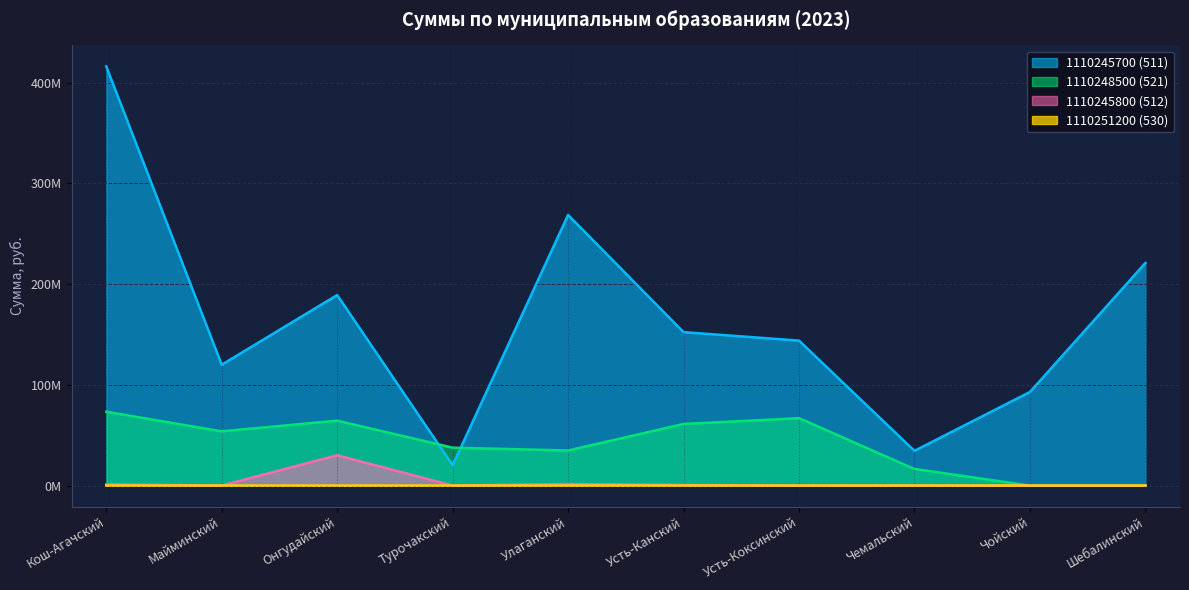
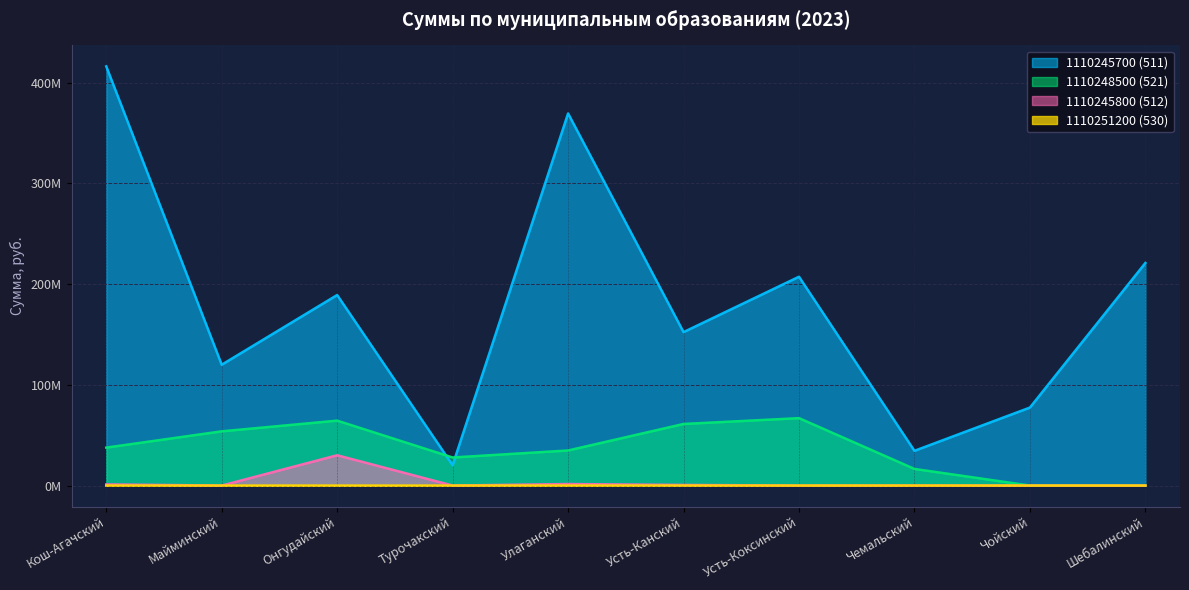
1110248500 (521), Кош-Агачский: 73000000 -> 38000000
1110248500 (521), Турочакский: 38000000 -> 28000000
1110245700 (511), Улаганский: 269000000 -> 369000000
1110245700 (511), Усть-Коксинский: 144000000 -> 207000000
1110245700 (511), Чойский: 93000000 -> 77000000
